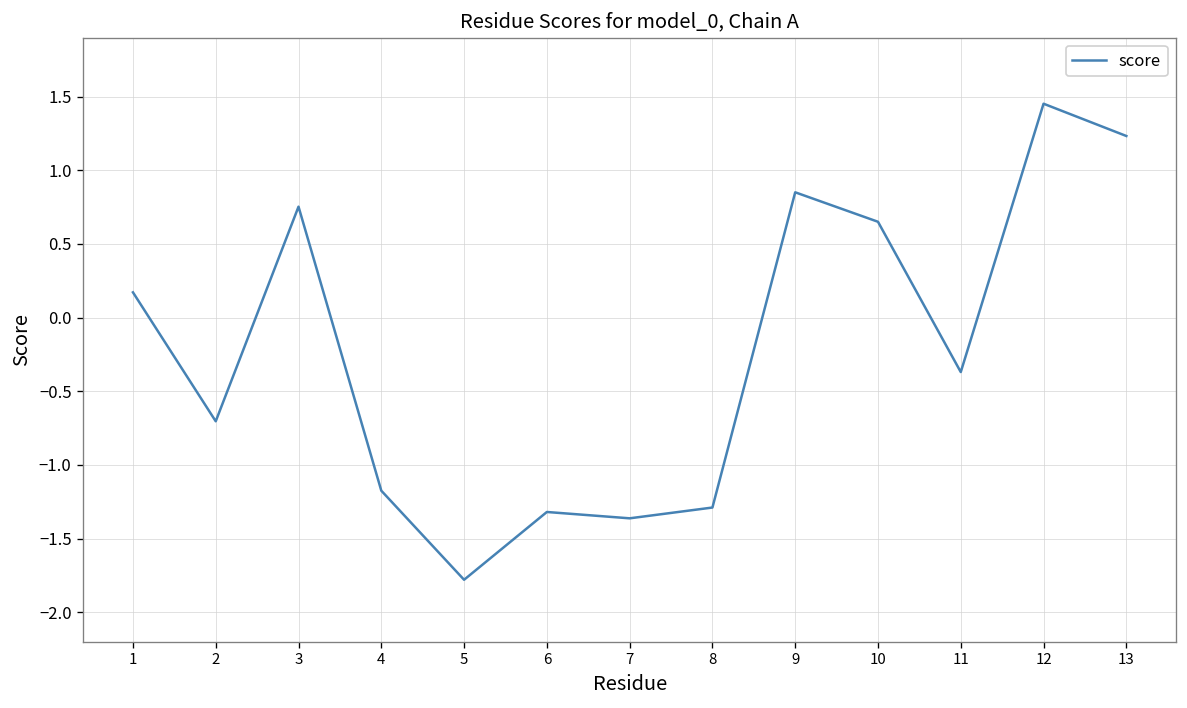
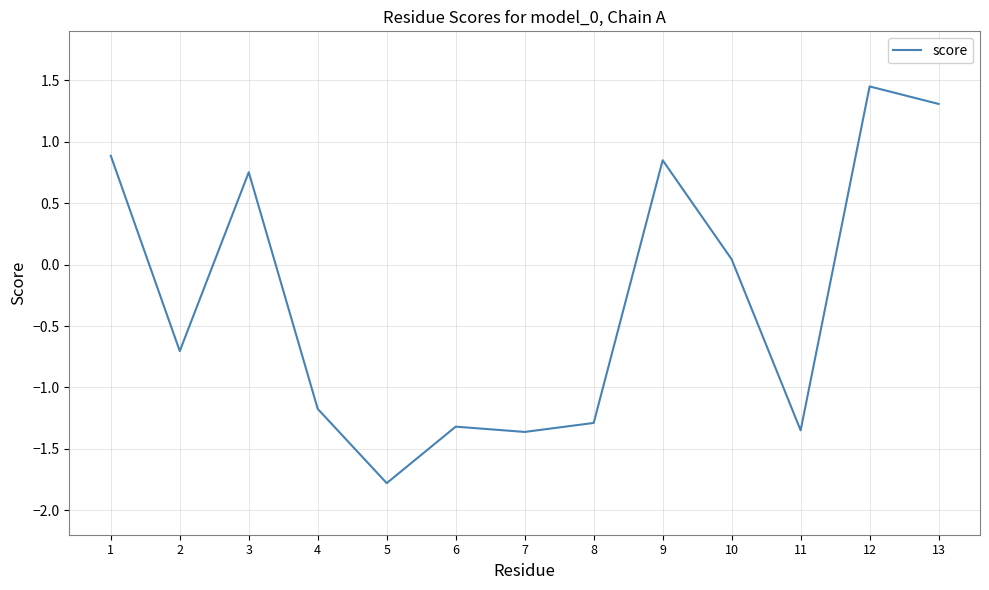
1: 0.17 -> 0.89
10: 0.65 -> 0.04
11: -0.37 -> -1.35
13: 1.23 -> 1.31
